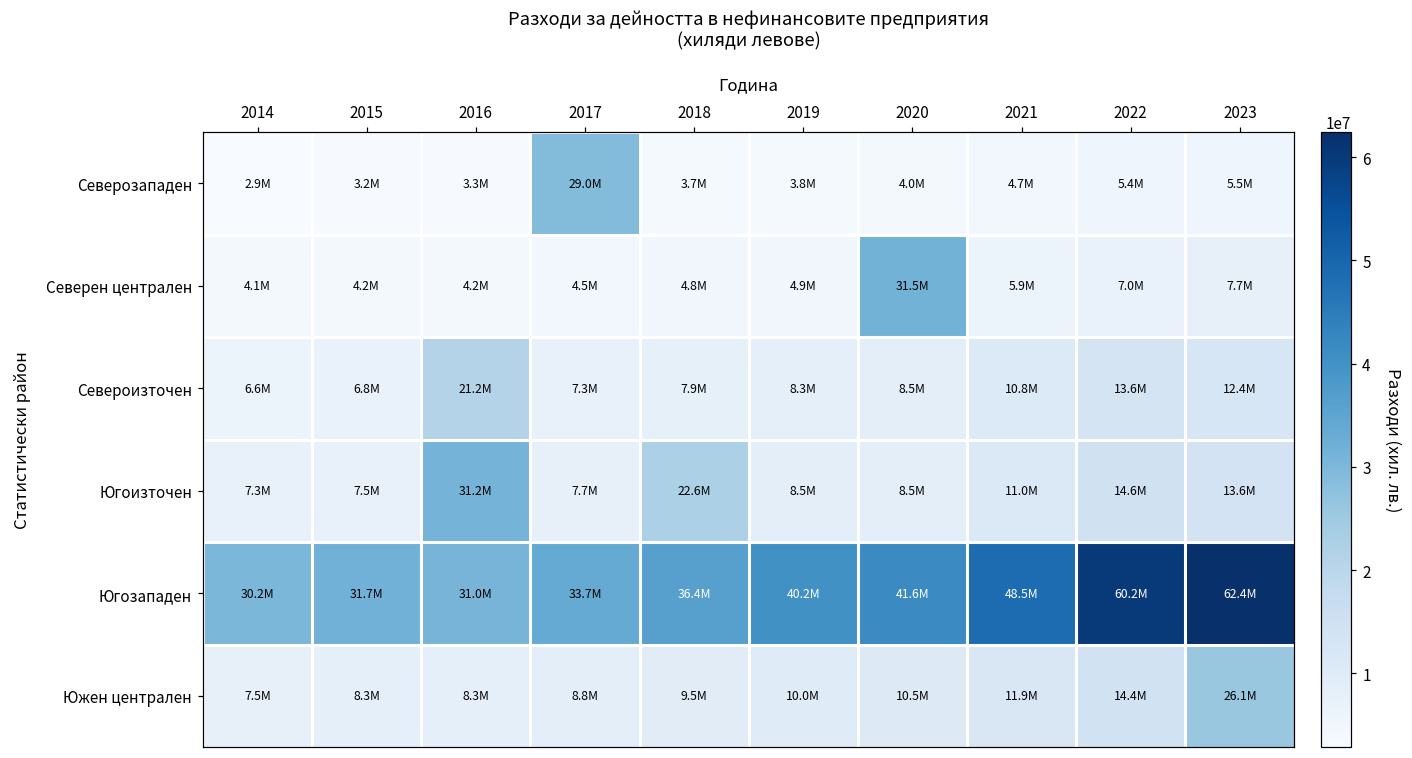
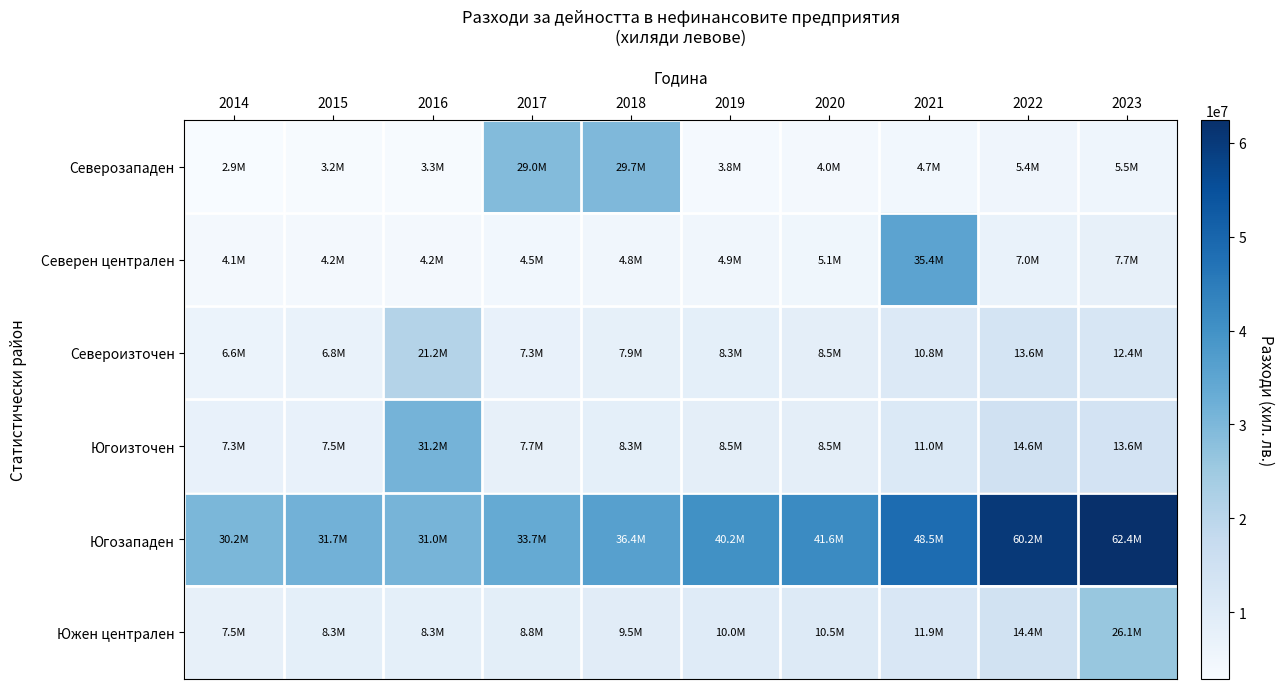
Северозападен, 2018: 3.7M -> 29.7M
Северен централен, 2020: 31.5M -> 5.1M
Северен централен, 2021: 5.9M -> 35.4M
Югоизточен, 2018: 22.6M -> 8.3M
